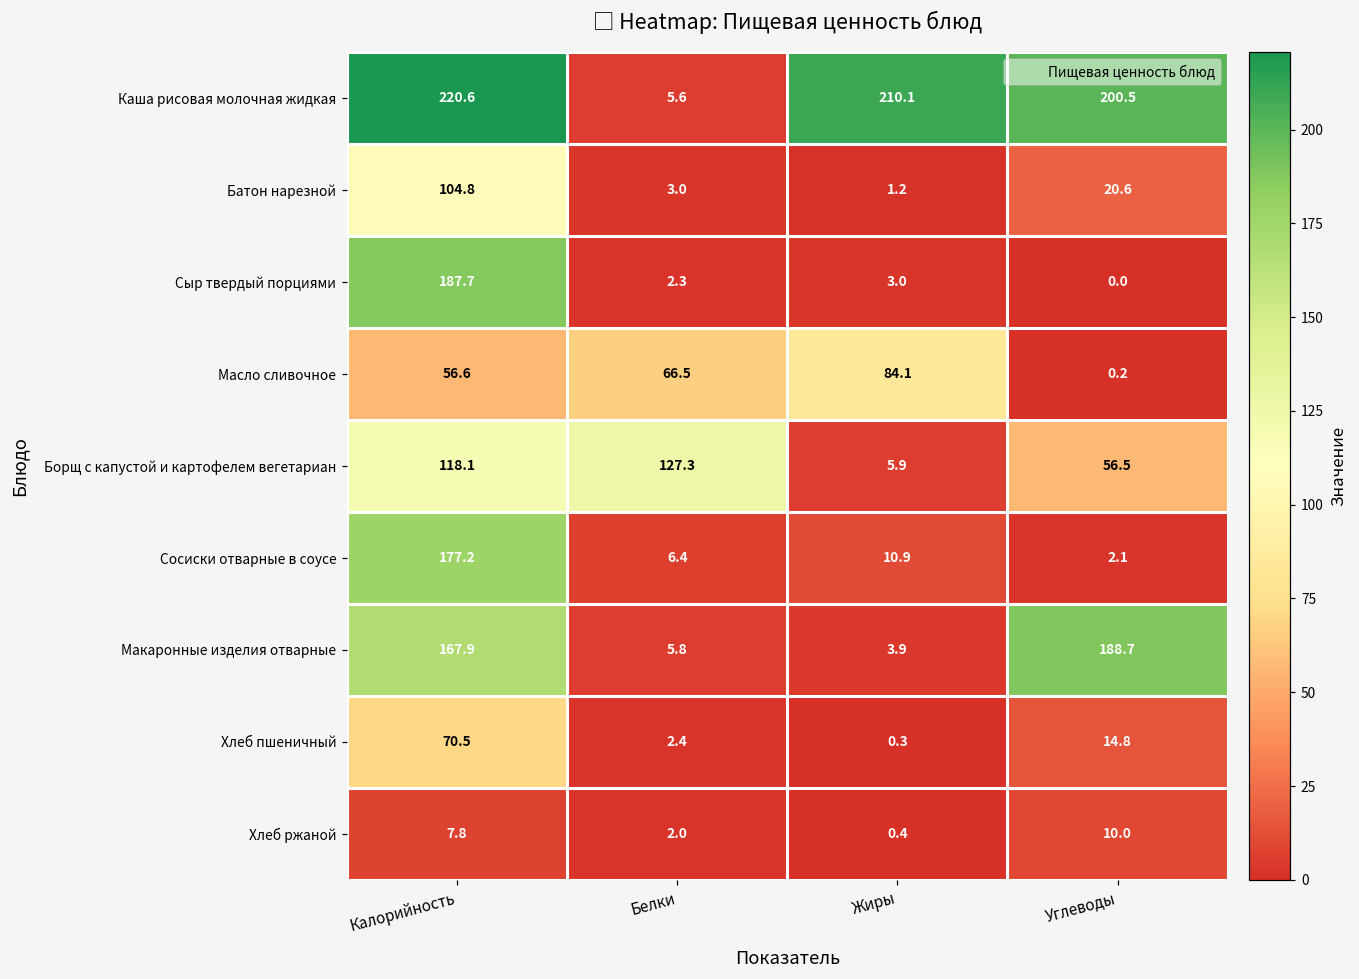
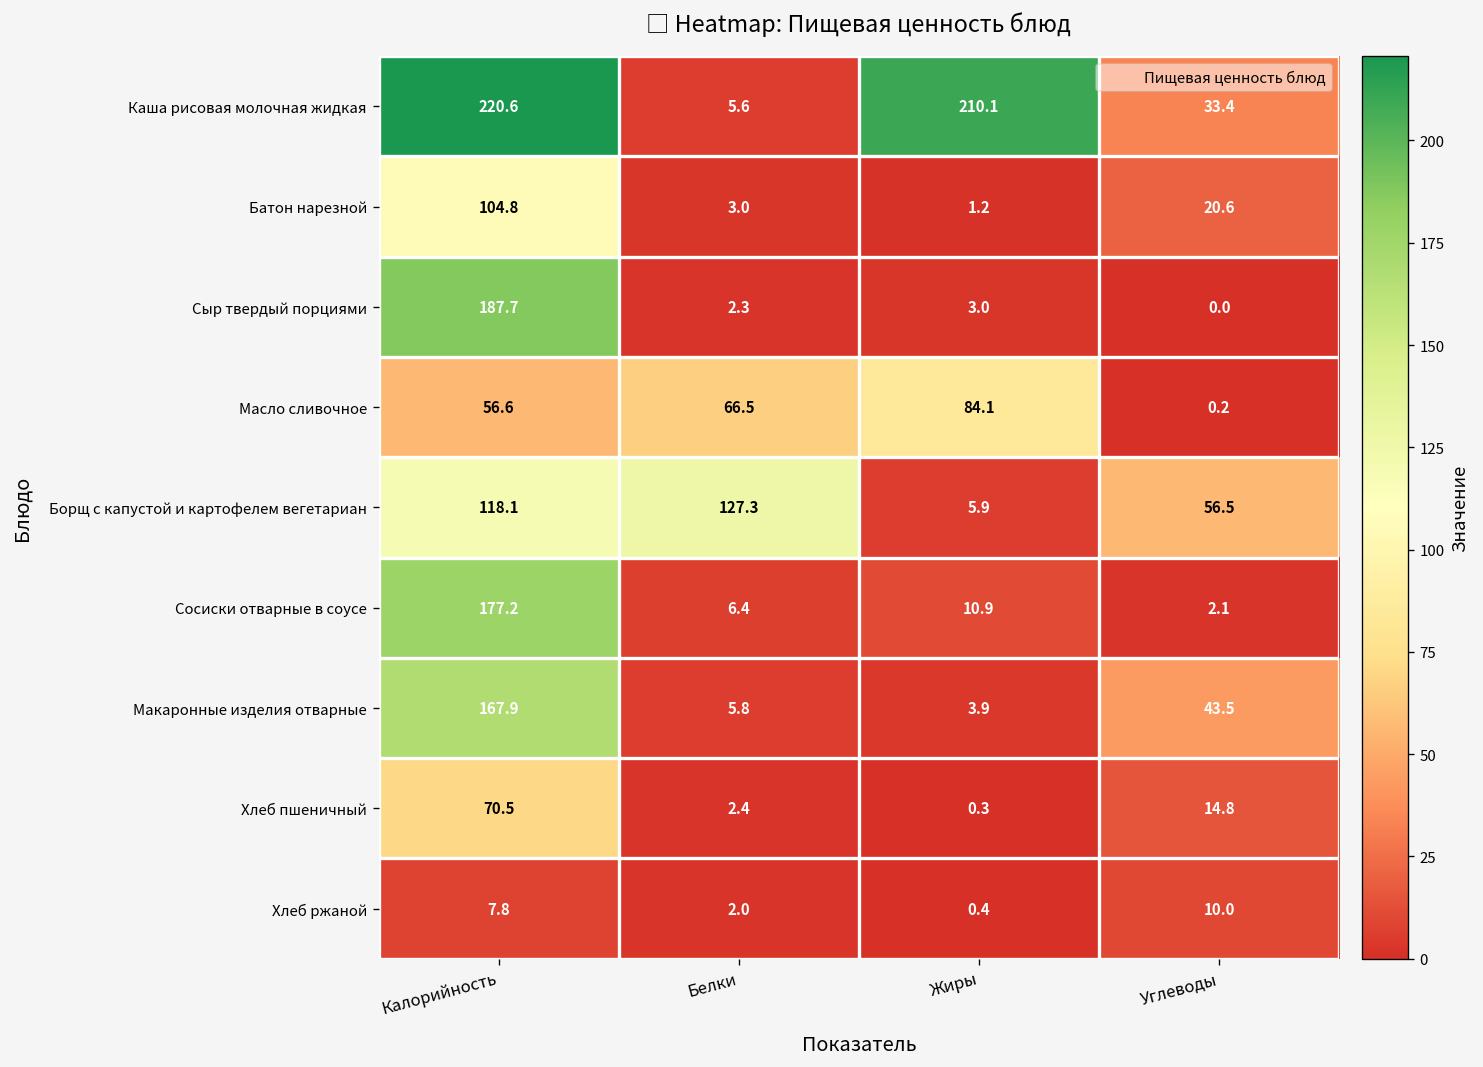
Каша рисовая молочная жидкая, Углеводы: 200.5 -> 33.4
Макаронные изделия отварные, Углеводы: 188.7 -> 43.5
